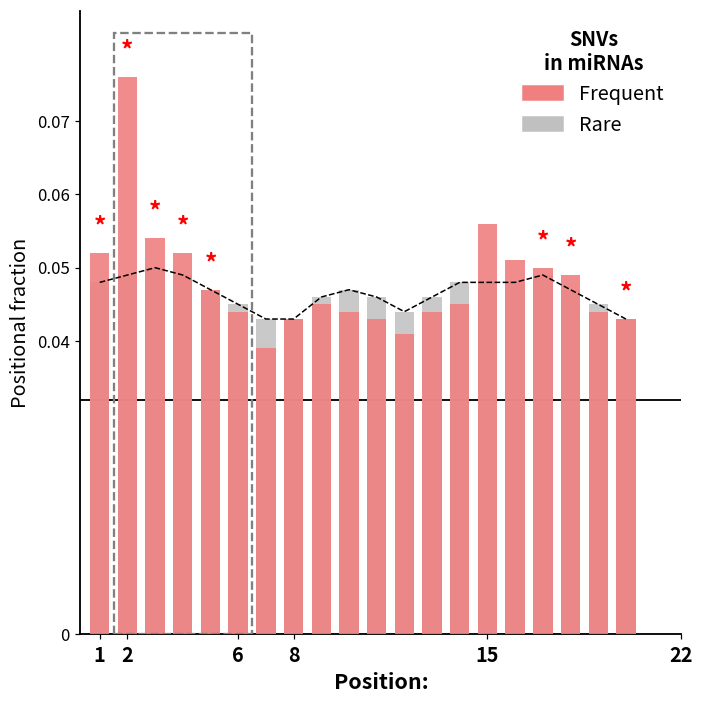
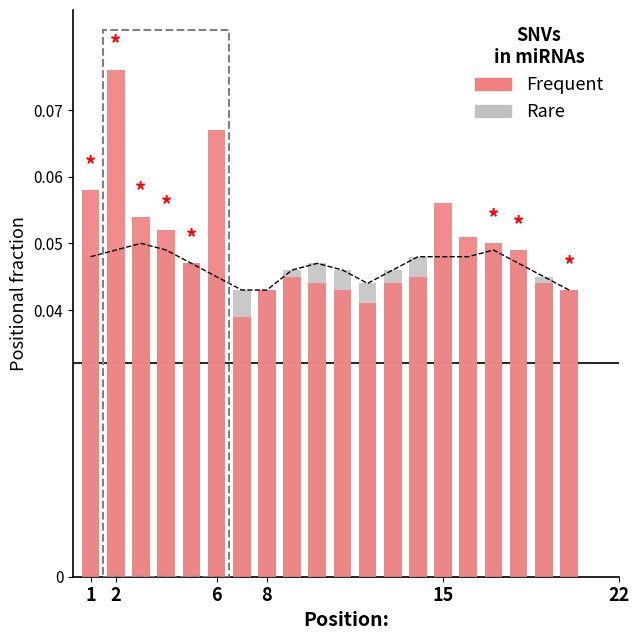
Frequent, 1: 0.052 -> 0.058
Frequent, 6: 0.044 -> 0.067
